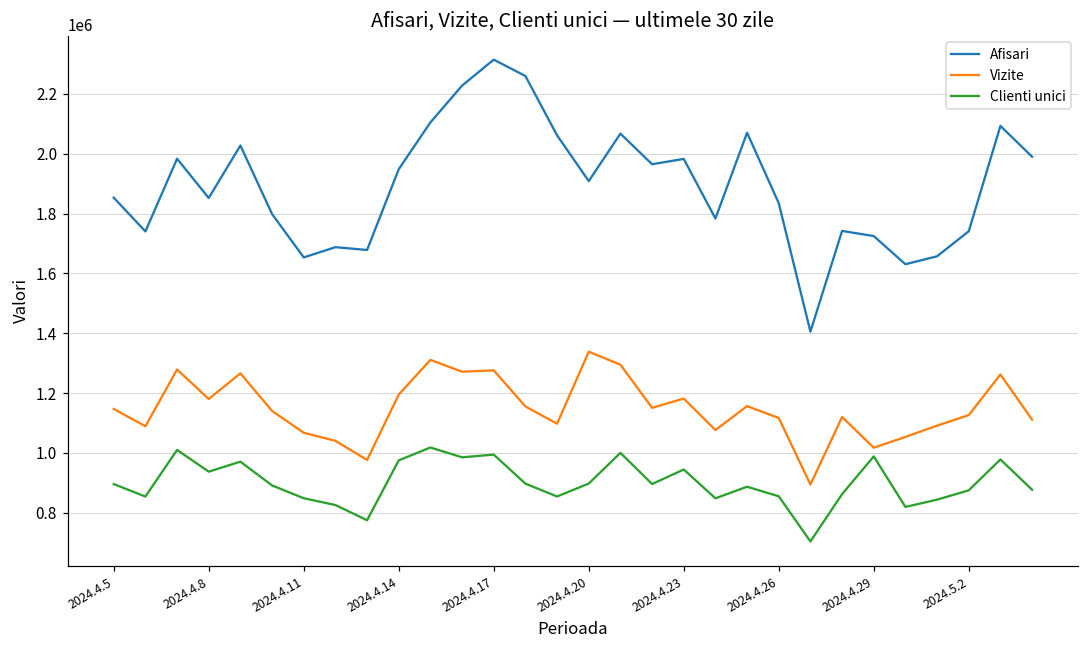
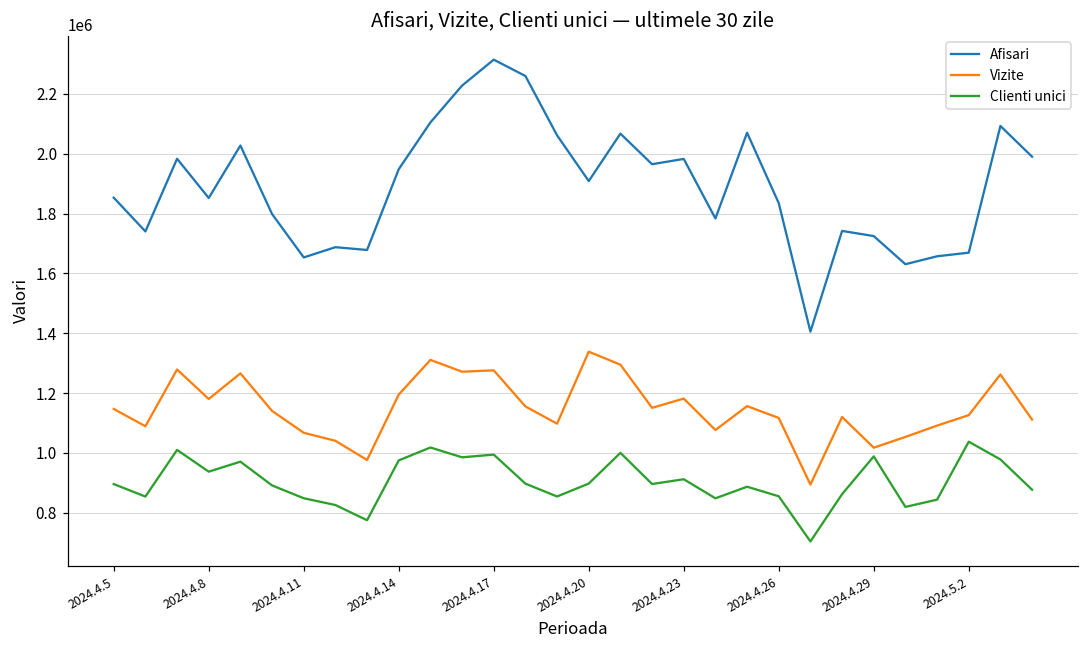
Clienti unici, 2024.4.23: 940000 -> 910000
Afisari, 2024.5.2: 1740000 -> 1670000
Clienti unici, 2024.5.2: 880000 -> 1040000
